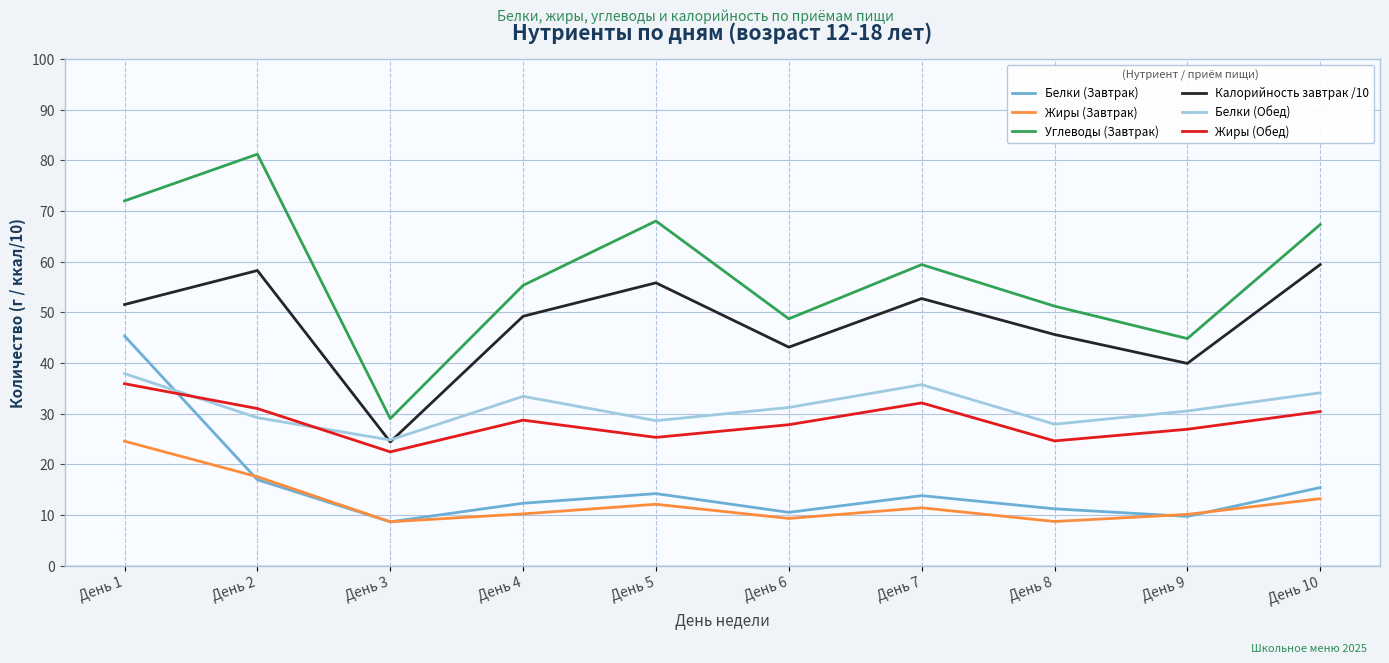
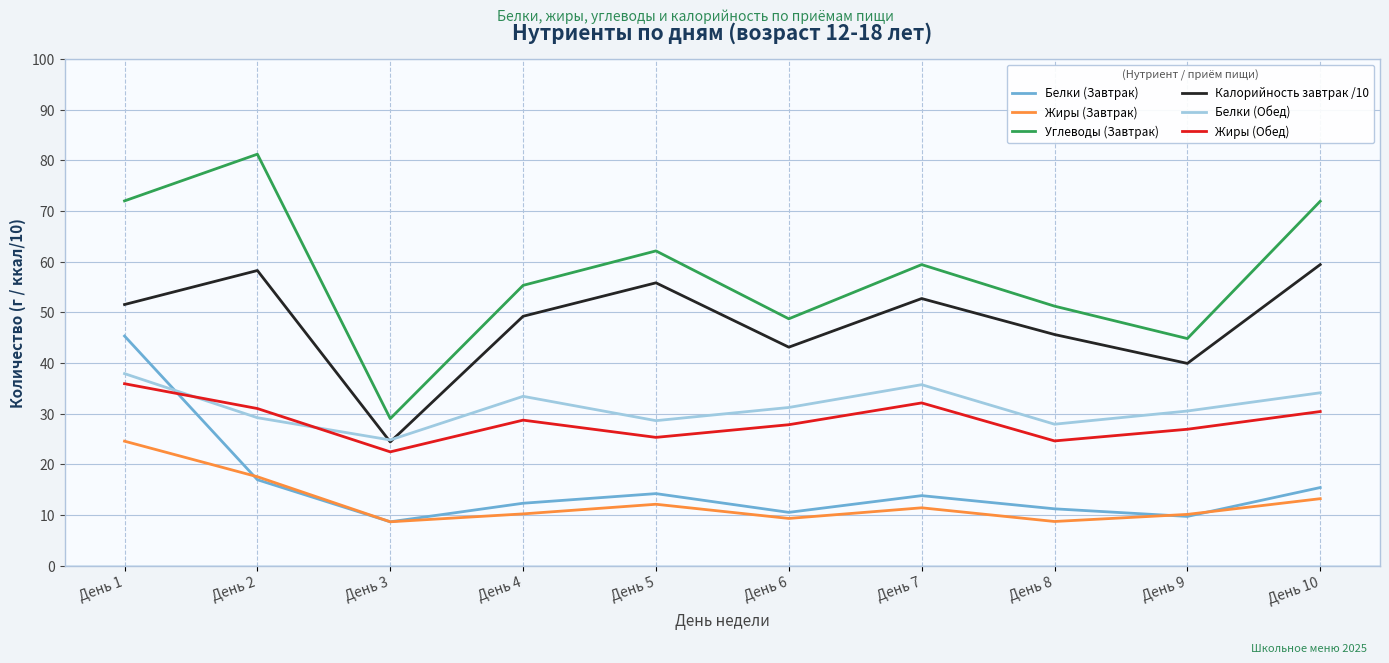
Углеводы (Завтрак), День 5: 68 -> 62
Углеводы (Завтрак), День 10: 67 -> 72
